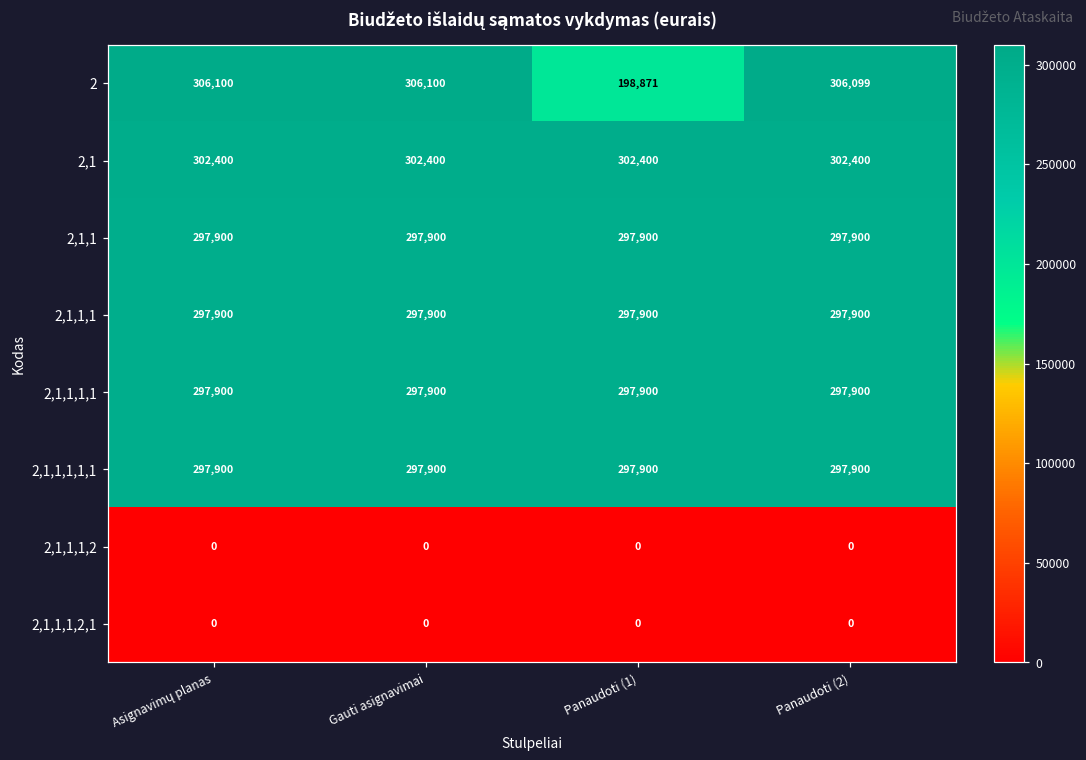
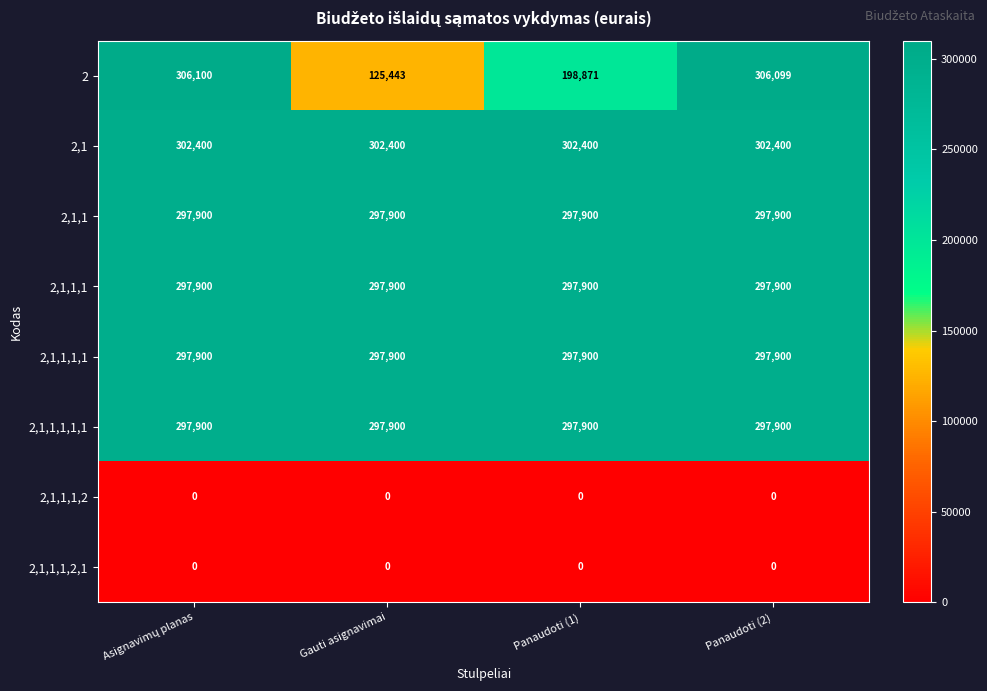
2, Gauti asignavimai: 306,100 -> 125,443
